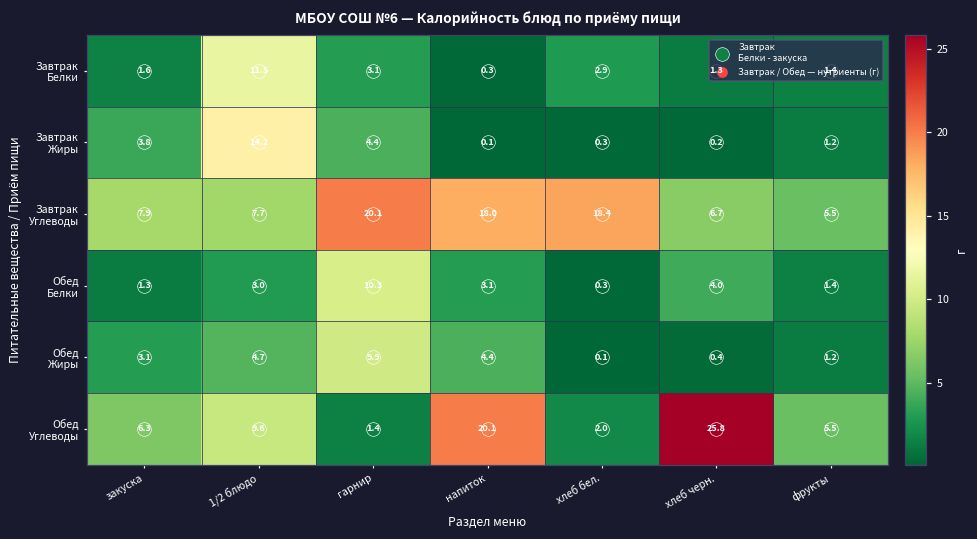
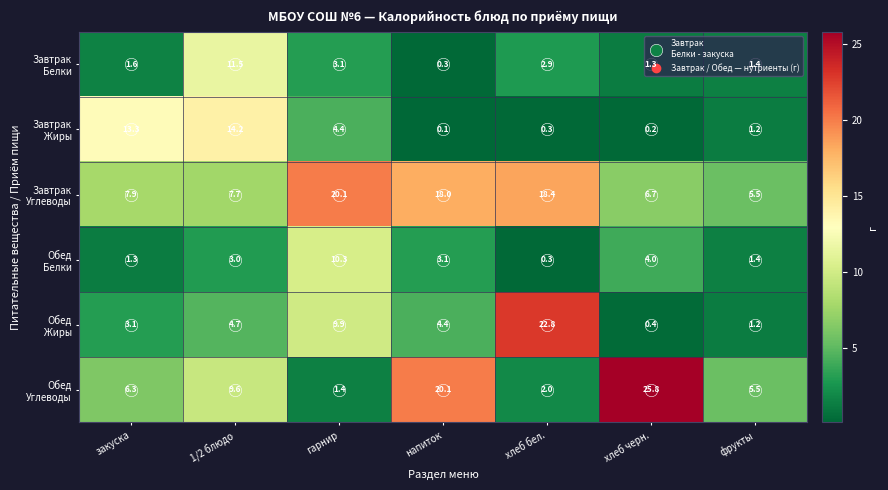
Завтрак Жиры, закуска: 3.8 -> 13.3
Обед Жиры, хлеб бел.: 0.1 -> 22.8
